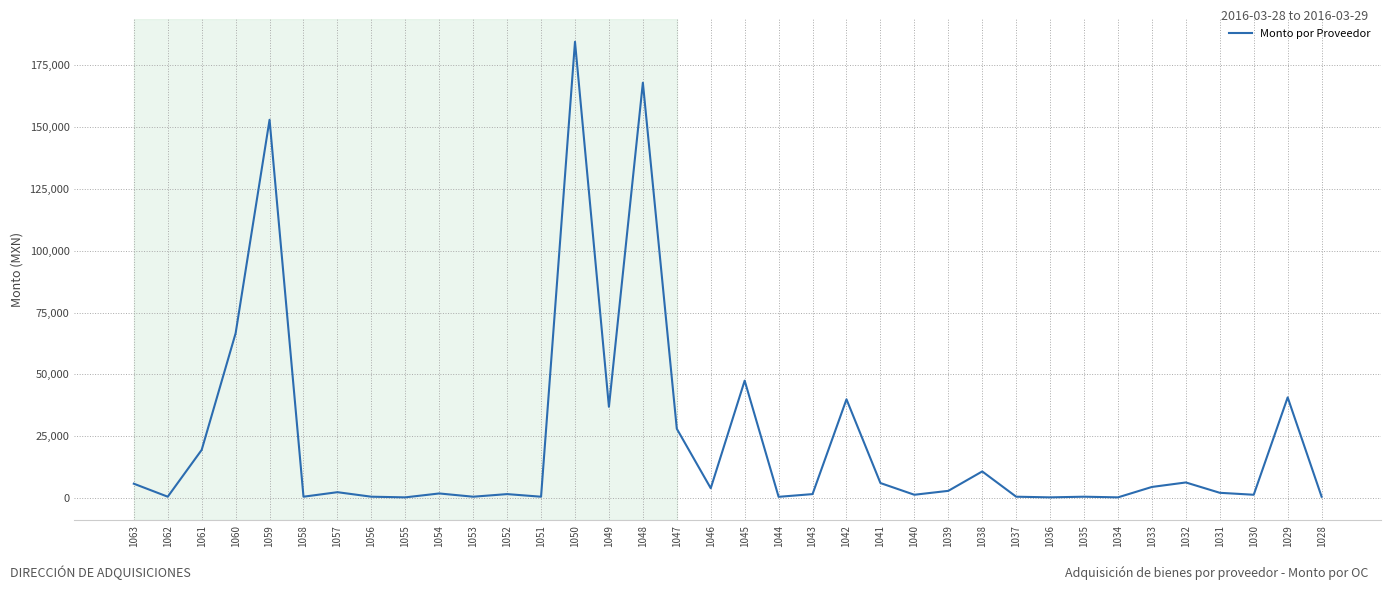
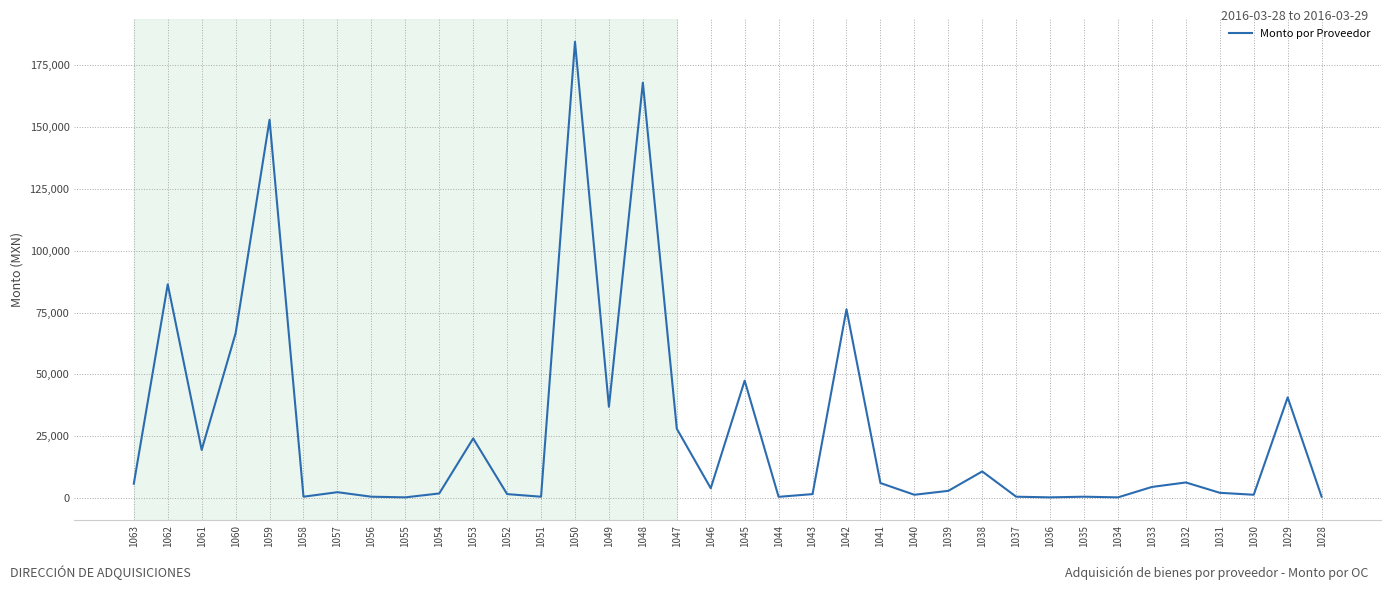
1062: 1,000 -> 86,000
1053: 1,000 -> 24,000
1042: 40,000 -> 76,000
